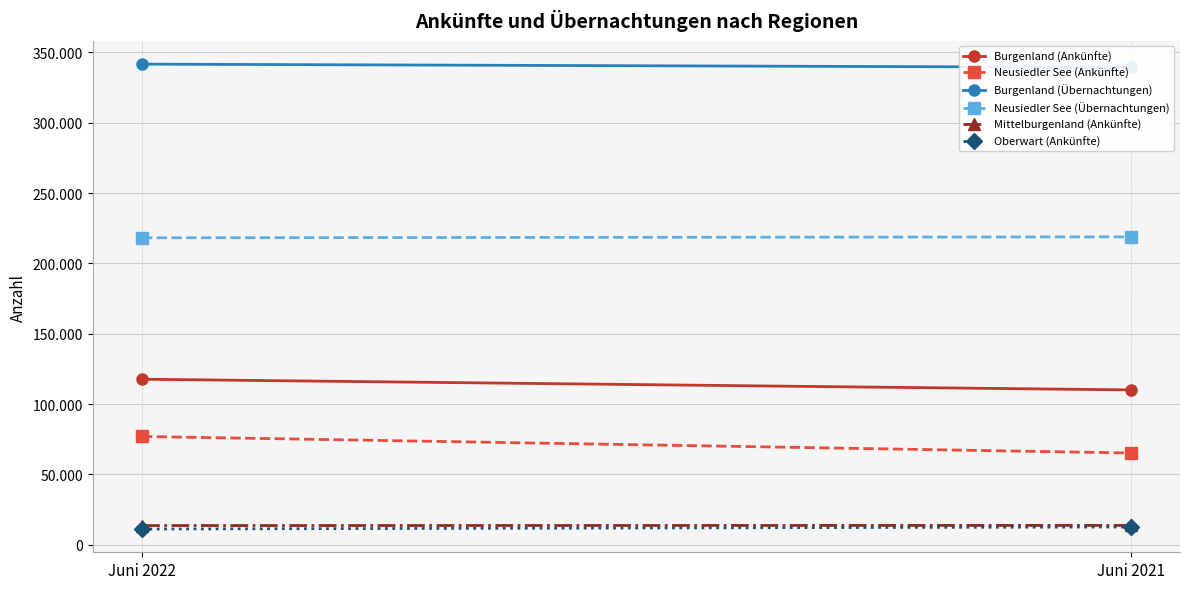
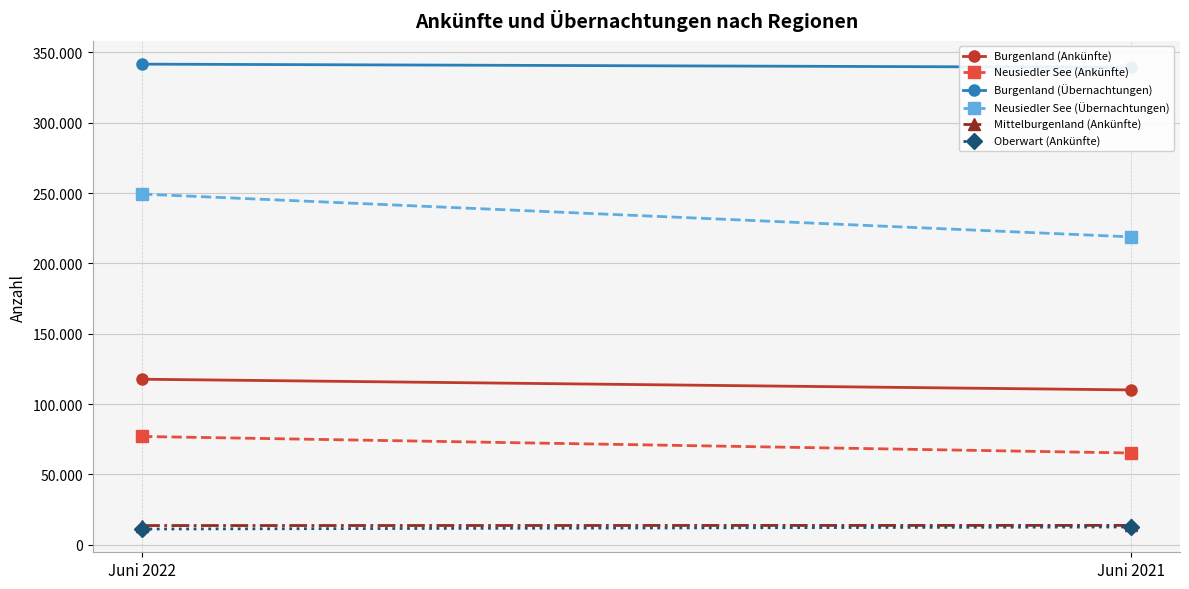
Neusiedler See (Übernachtungen), Juni 2022: 218 -> 249
